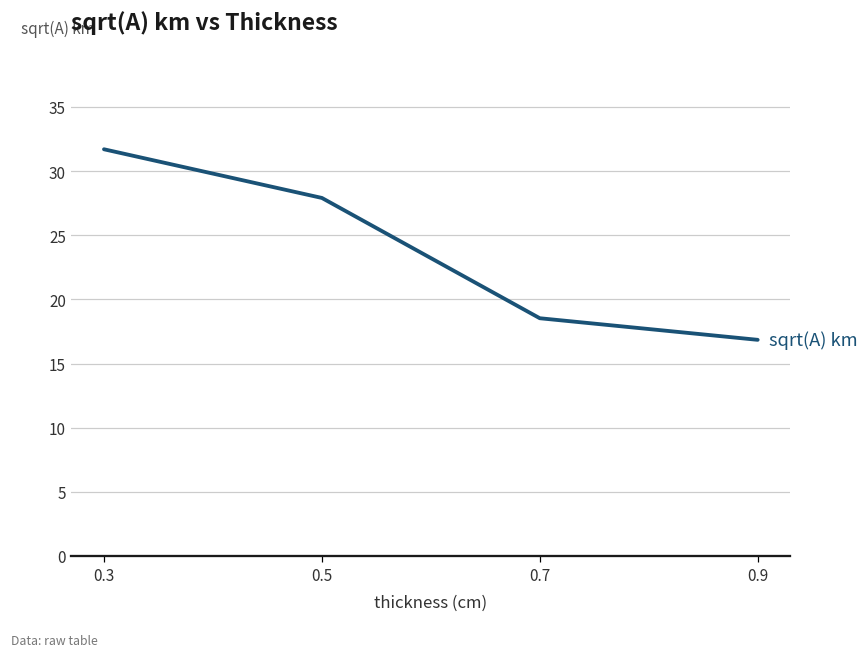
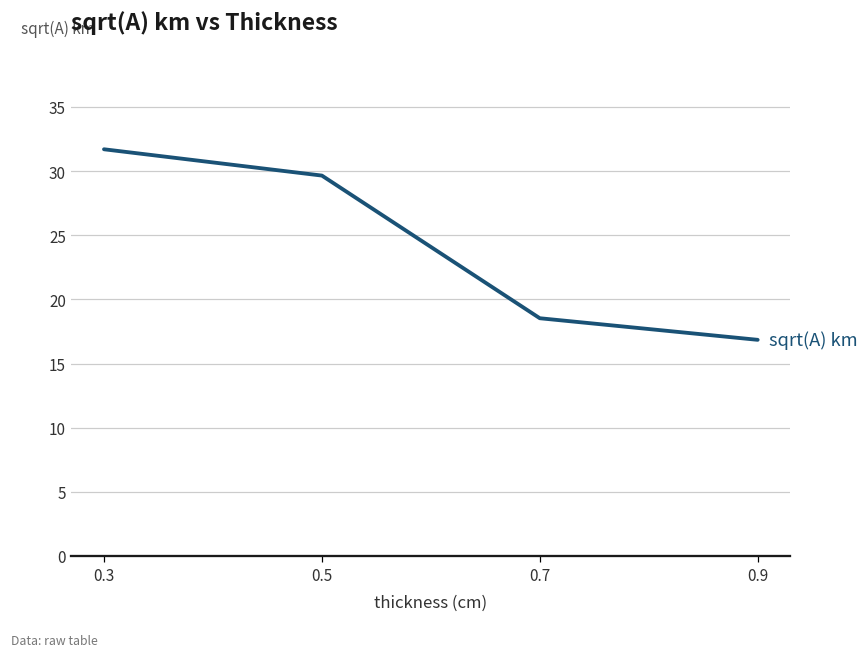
0.5: 27.9 -> 29.7
